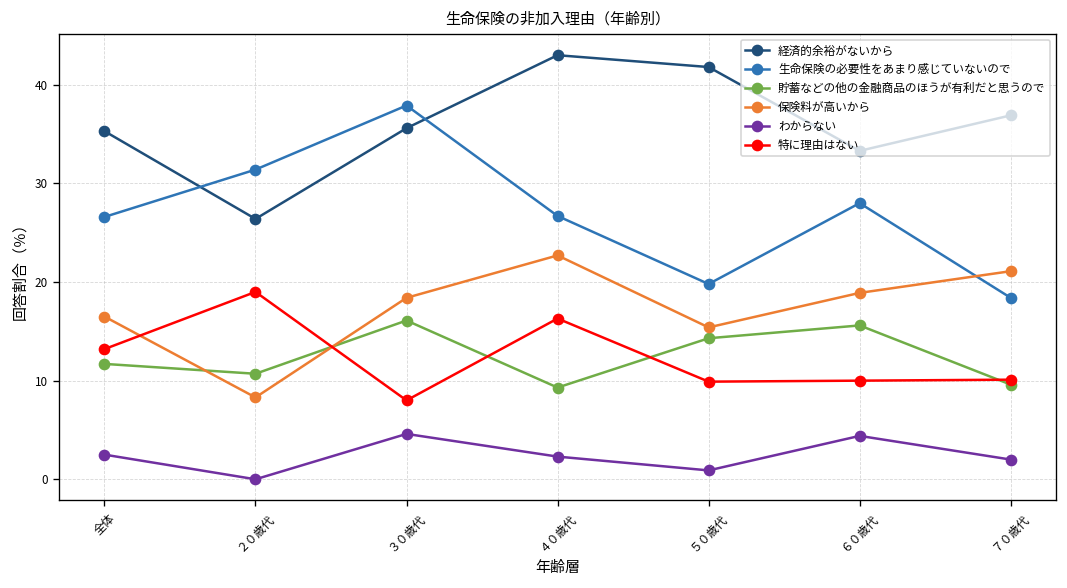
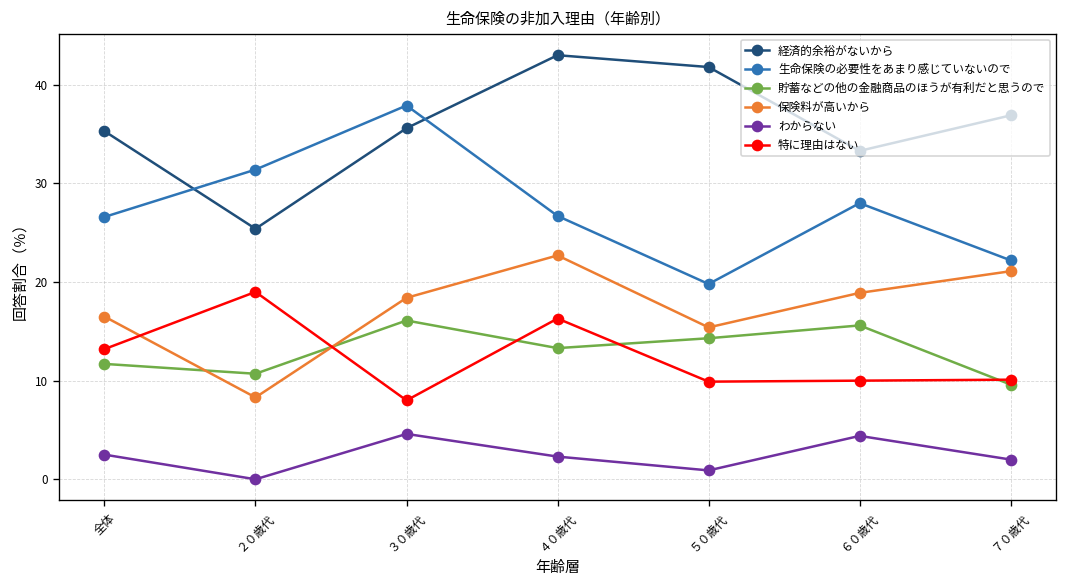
経済的余裕がないから, ２０歳代: 26 -> 25
貯蓄などの他の金融商品のほうが有利だと思うので, ４０歳代: 9 -> 13
生命保険の必要性をあまり感じていないので, ７０歳代: 18 -> 22
